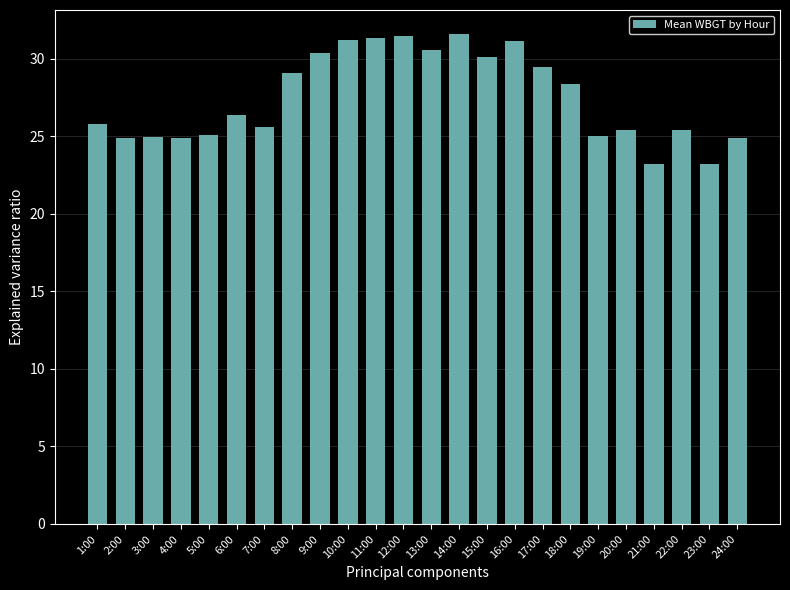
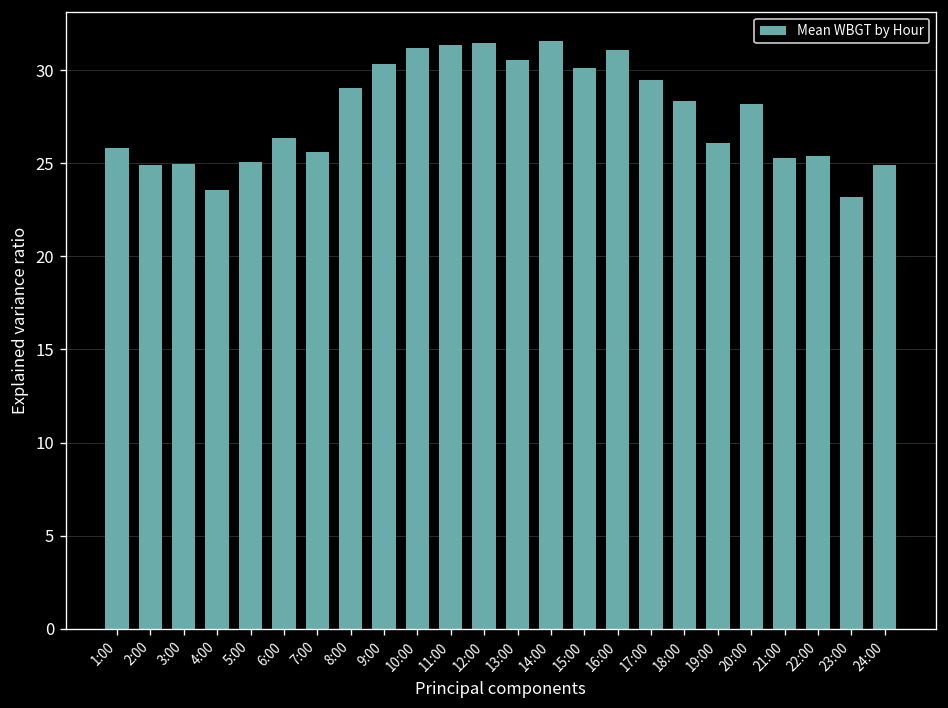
4:00: 24.9 -> 23.6
19:00: 25.0 -> 26.1
20:00: 25.4 -> 28.2
21:00: 23.2 -> 25.3
